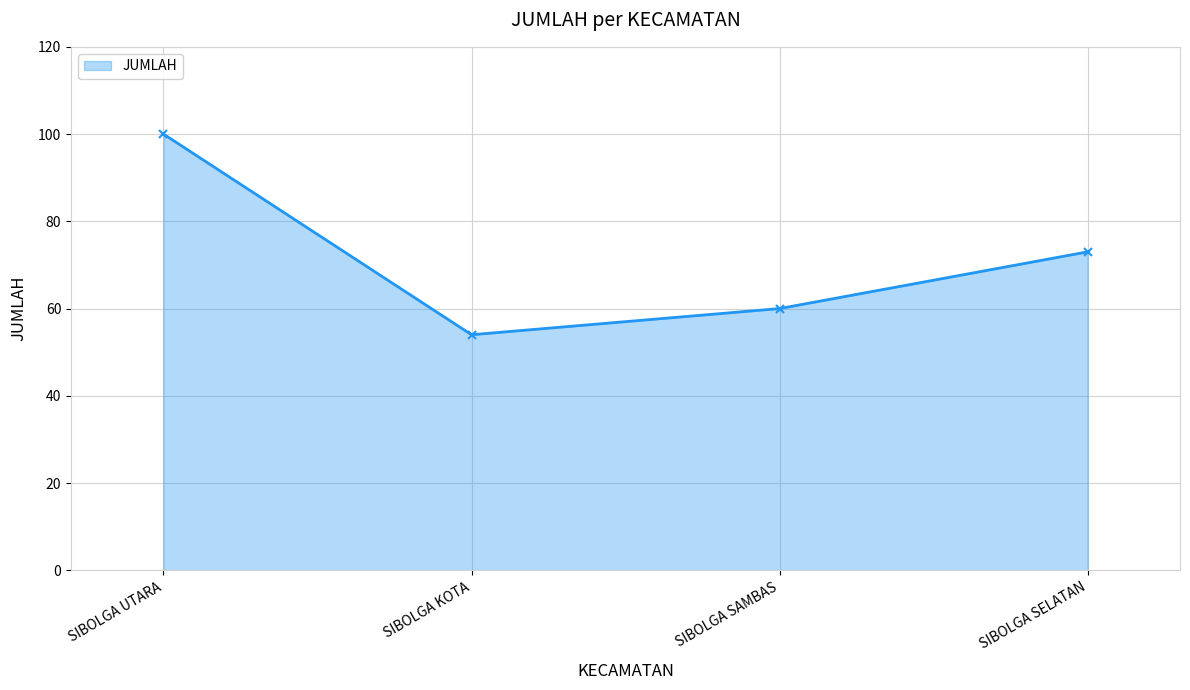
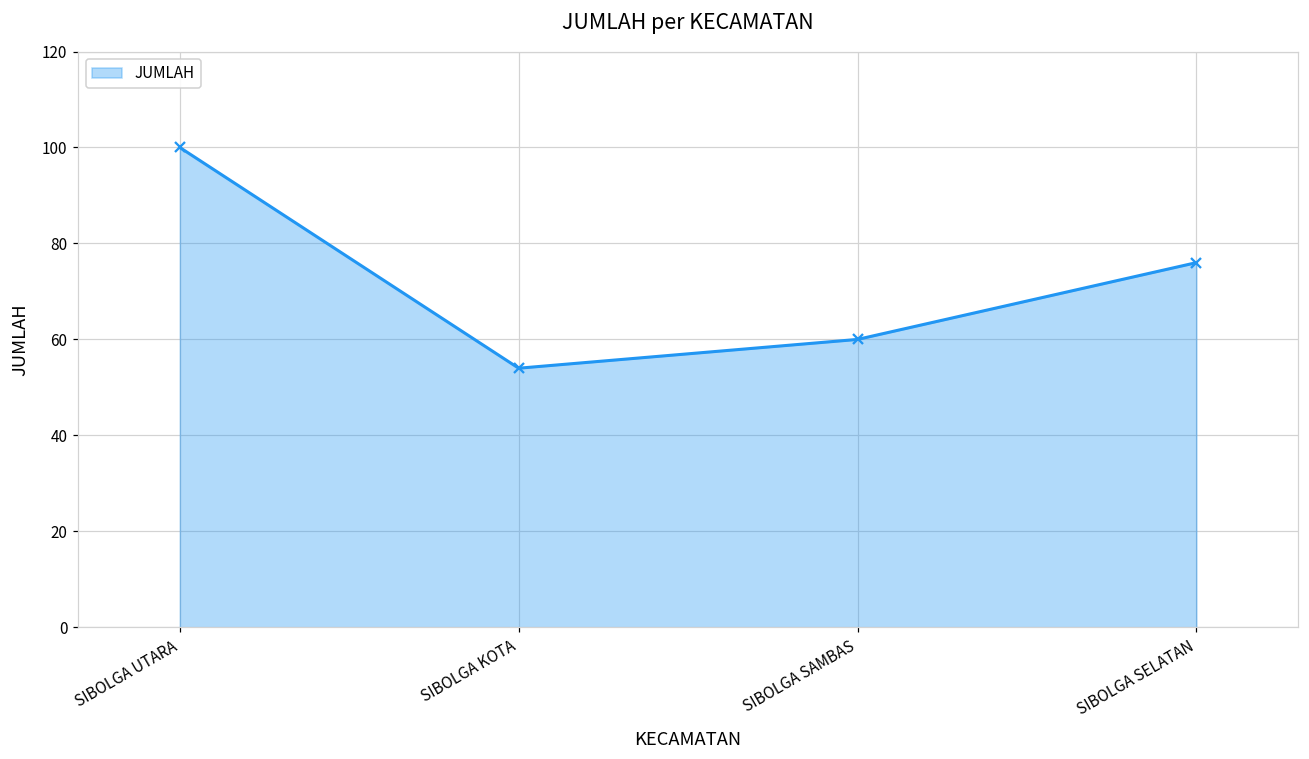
SIBOLGA SELATAN: 73 -> 76
